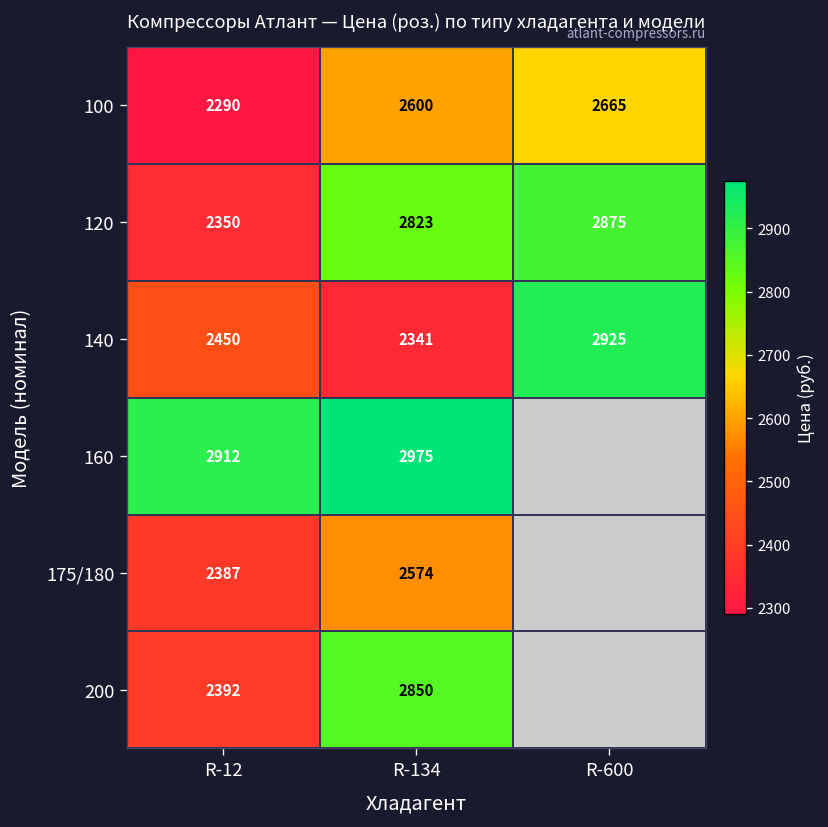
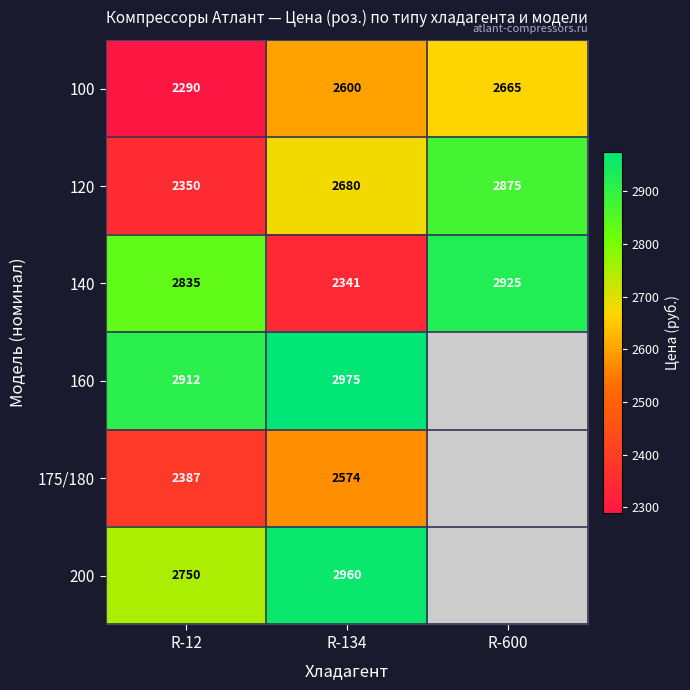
120, R-134: 2823 -> 2680
140, R-12: 2450 -> 2835
200, R-12: 2392 -> 2750
200, R-134: 2850 -> 2960
